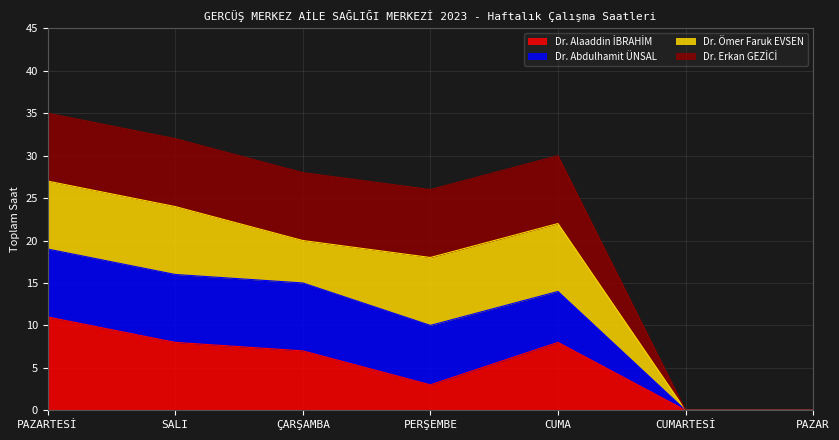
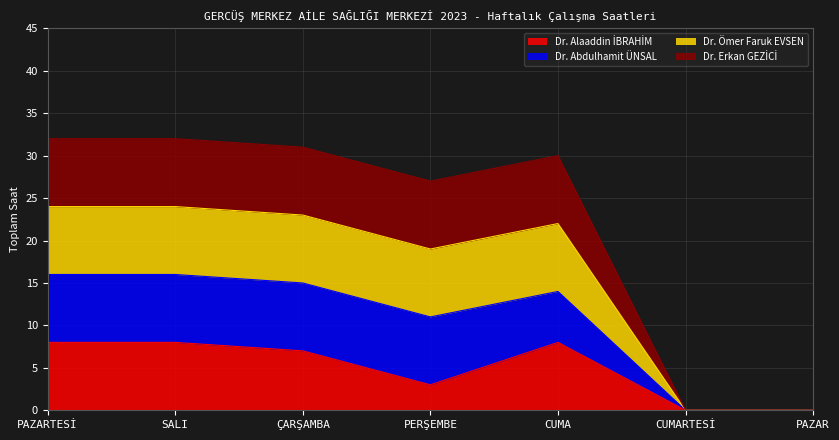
Dr. Alaaddin İBRAHİM, PAZARTESİ: 11 -> 8
Dr. Ömer Faruk EVSEN, ÇARŞAMBA: 5 -> 8
Dr. Abdulhamit ÜNSAL, PERŞEMBE: 7 -> 8
